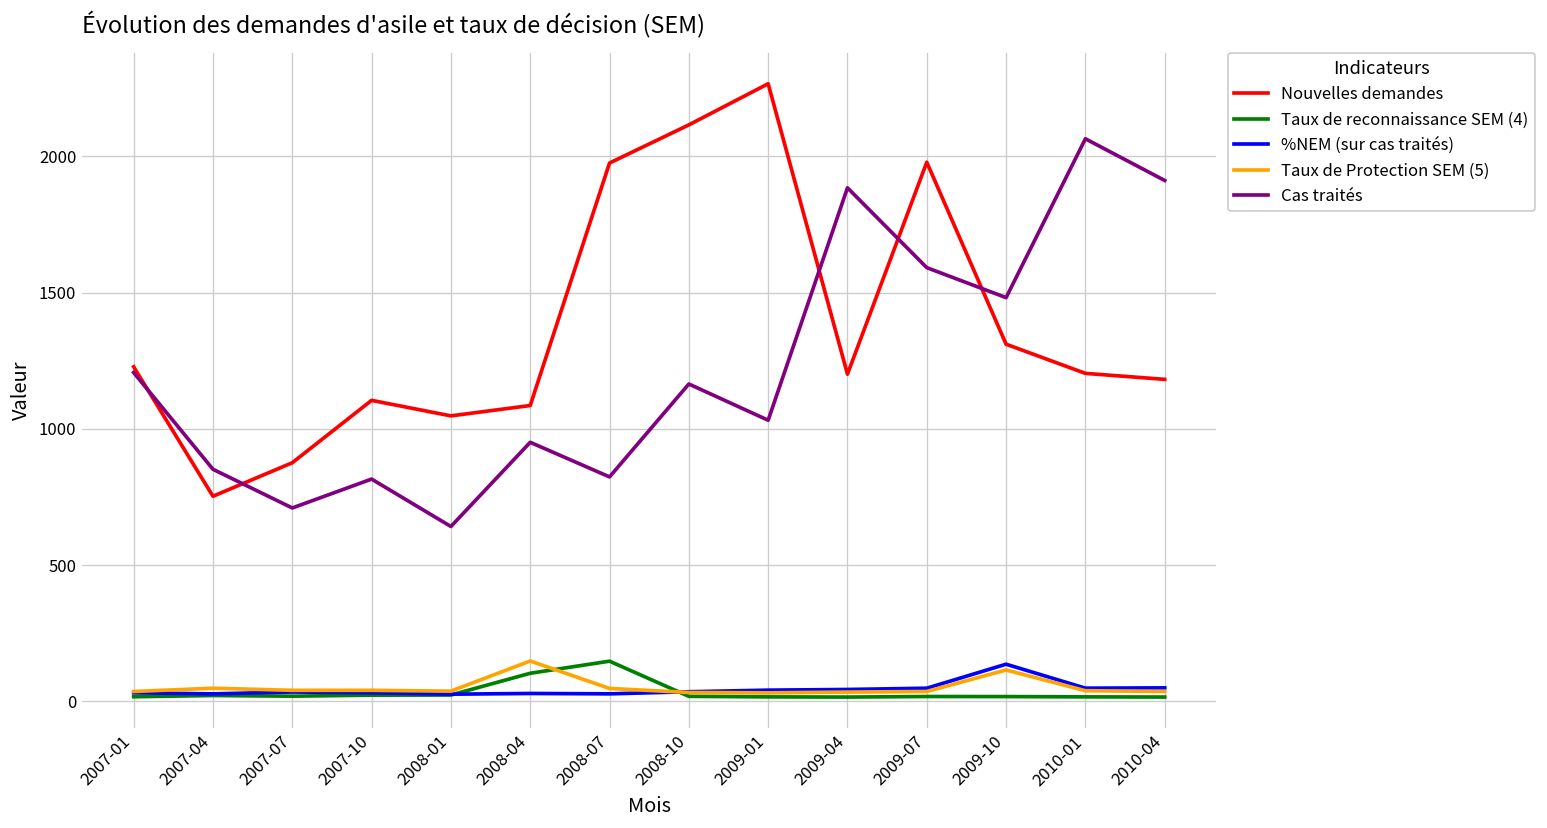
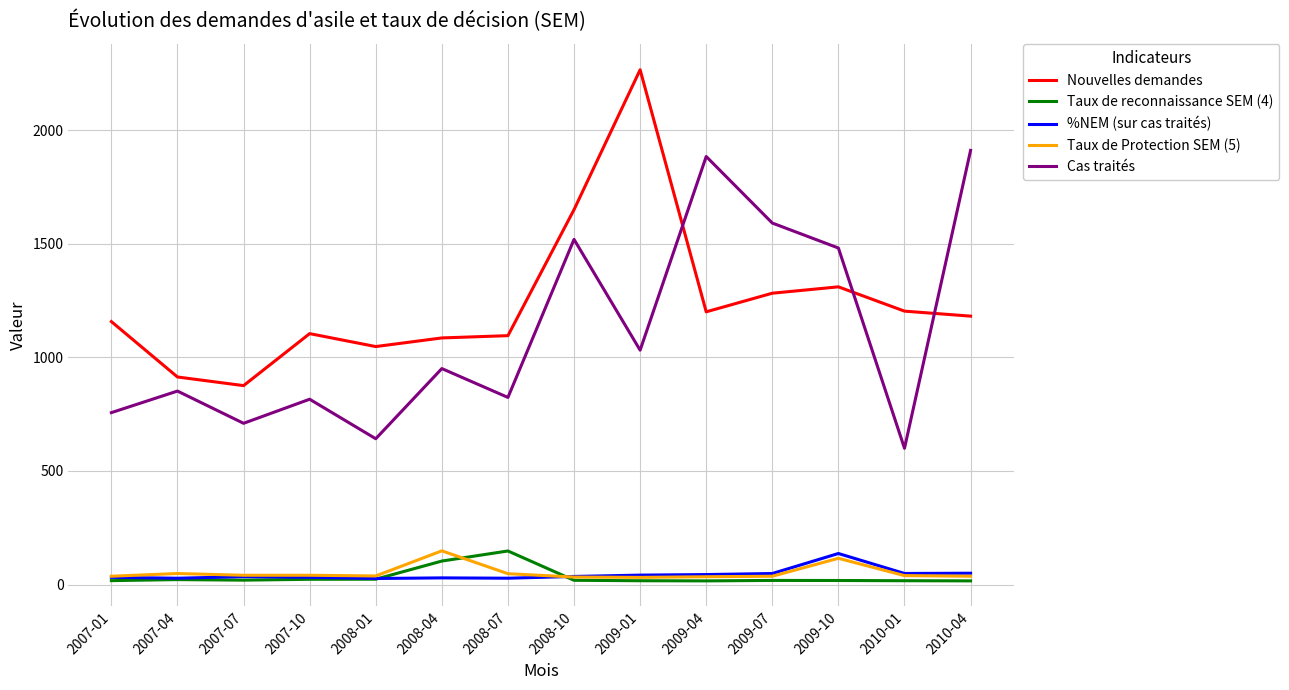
Nouvelles demandes, 2007-01: 1230 -> 1160
Cas traités, 2007-01: 1210 -> 760
Nouvelles demandes, 2007-04: 750 -> 910
Nouvelles demandes, 2008-07: 1980 -> 1100
Nouvelles demandes, 2008-10: 2120 -> 1650
Cas traités, 2008-10: 1170 -> 1520
Nouvelles demandes, 2009-07: 1980 -> 1280
Cas traités, 2010-01: 2070 -> 600
